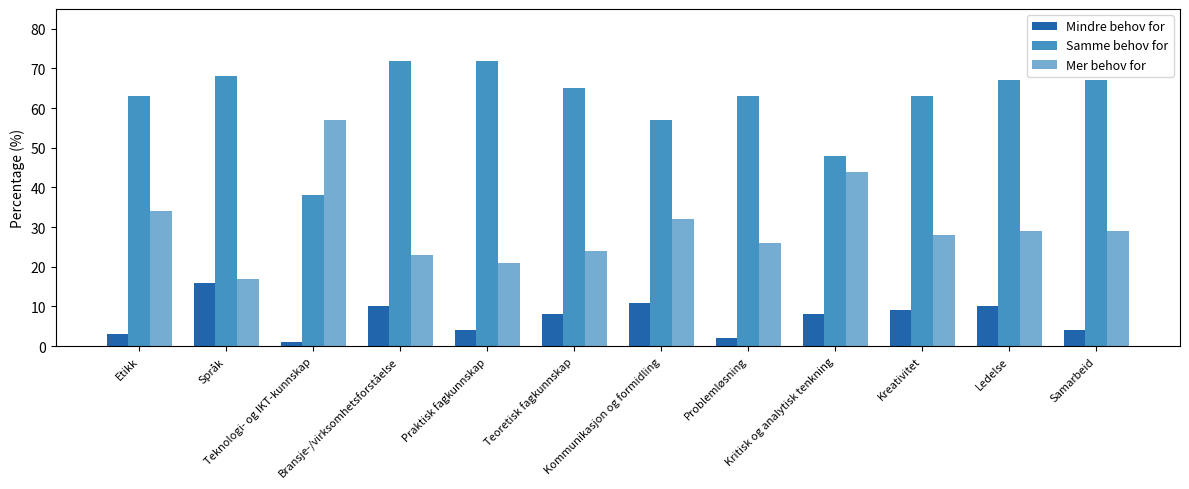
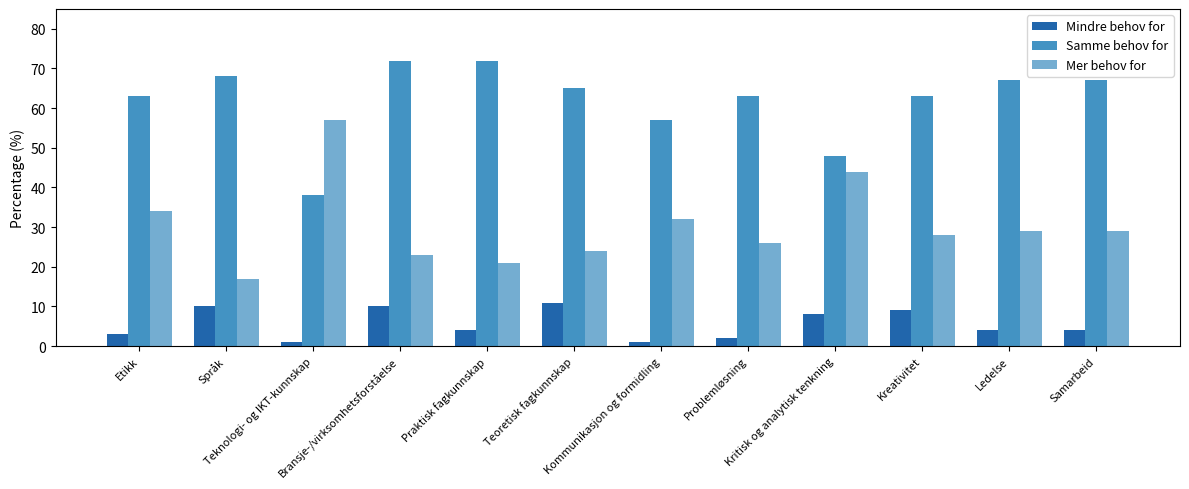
Mindre behov for, Språk: 16 -> 10
Mindre behov for, Teoretisk fagkunnskap: 8 -> 11
Mindre behov for, Kommunikasjon og formidling: 11 -> 1
Mindre behov for, Ledelse: 10 -> 4
